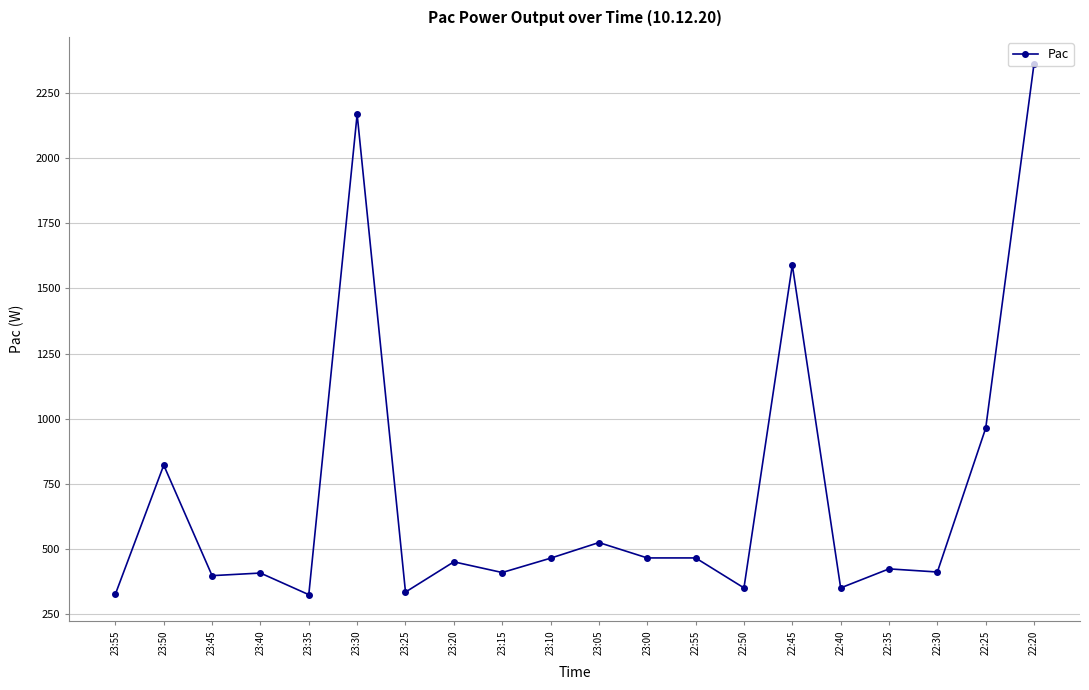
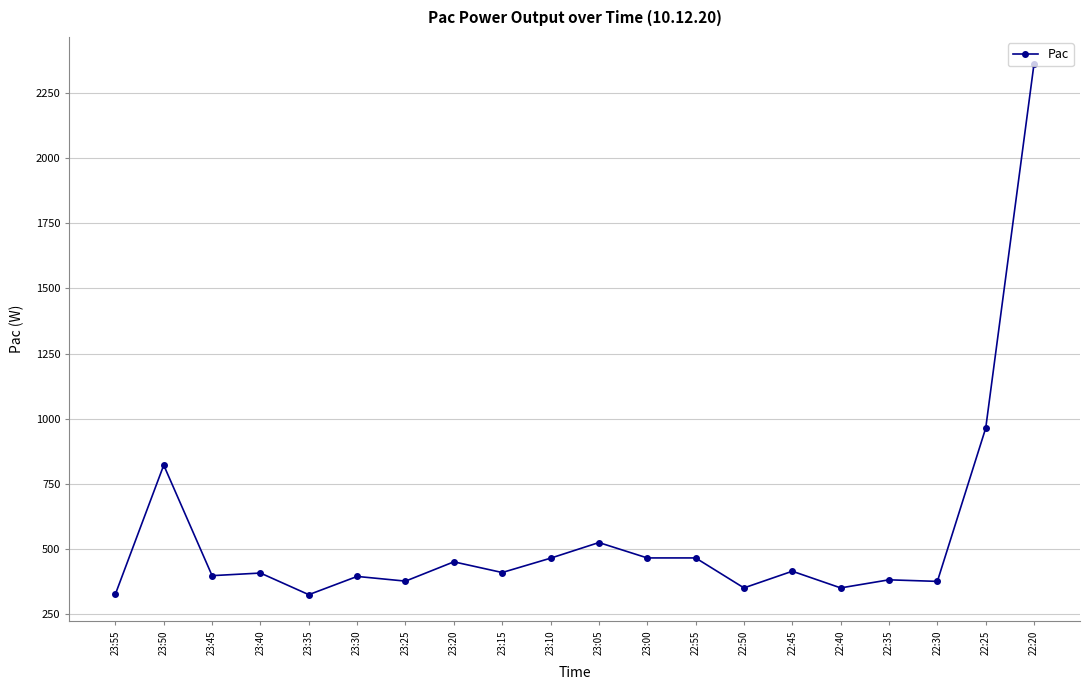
23:30: 2170 -> 400
23:25: 340 -> 380
22:45: 1590 -> 420
22:35: 420 -> 380
22:30: 410 -> 380
